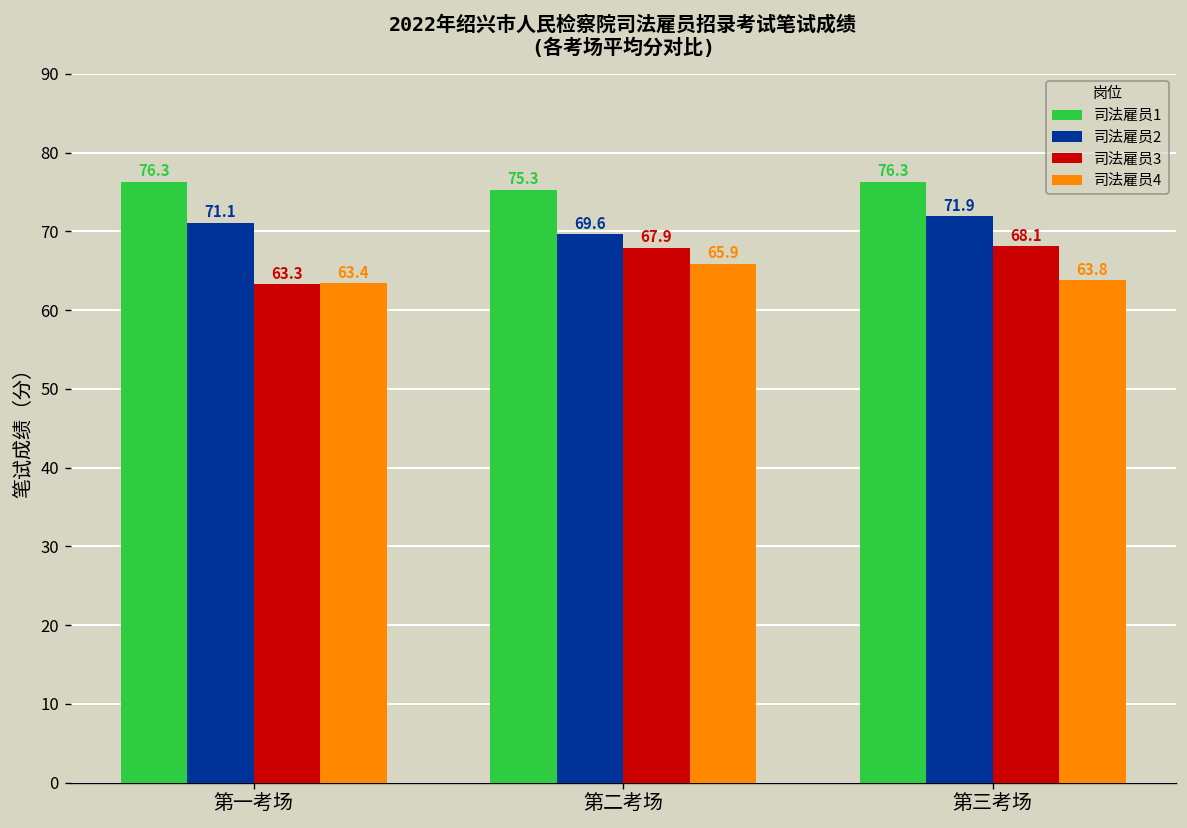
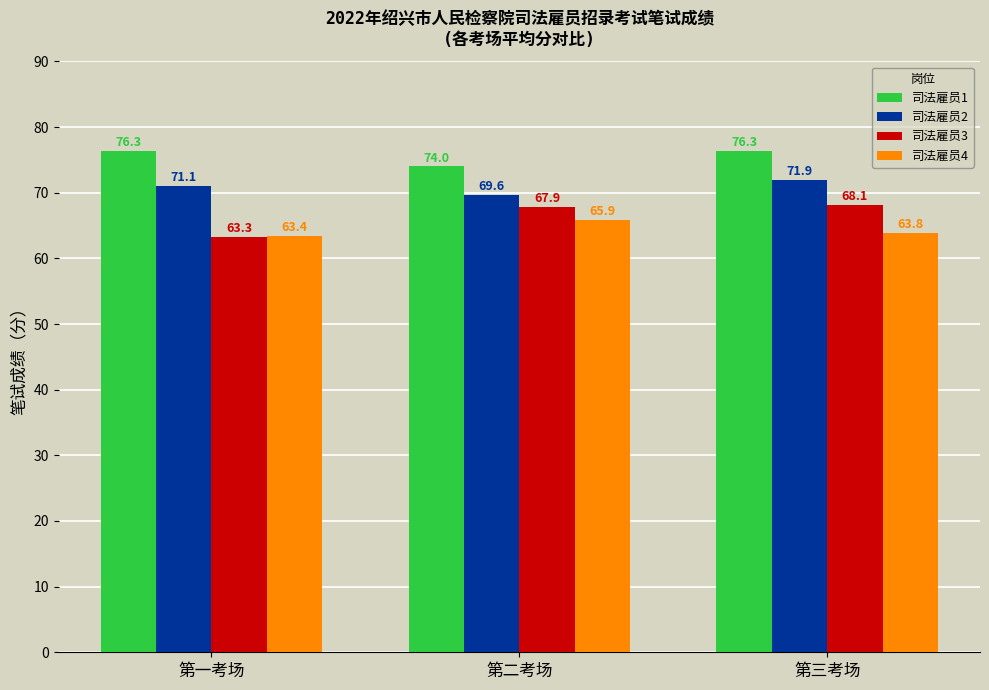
司法雇员1, 第二考场: 75.3 -> 74.0
